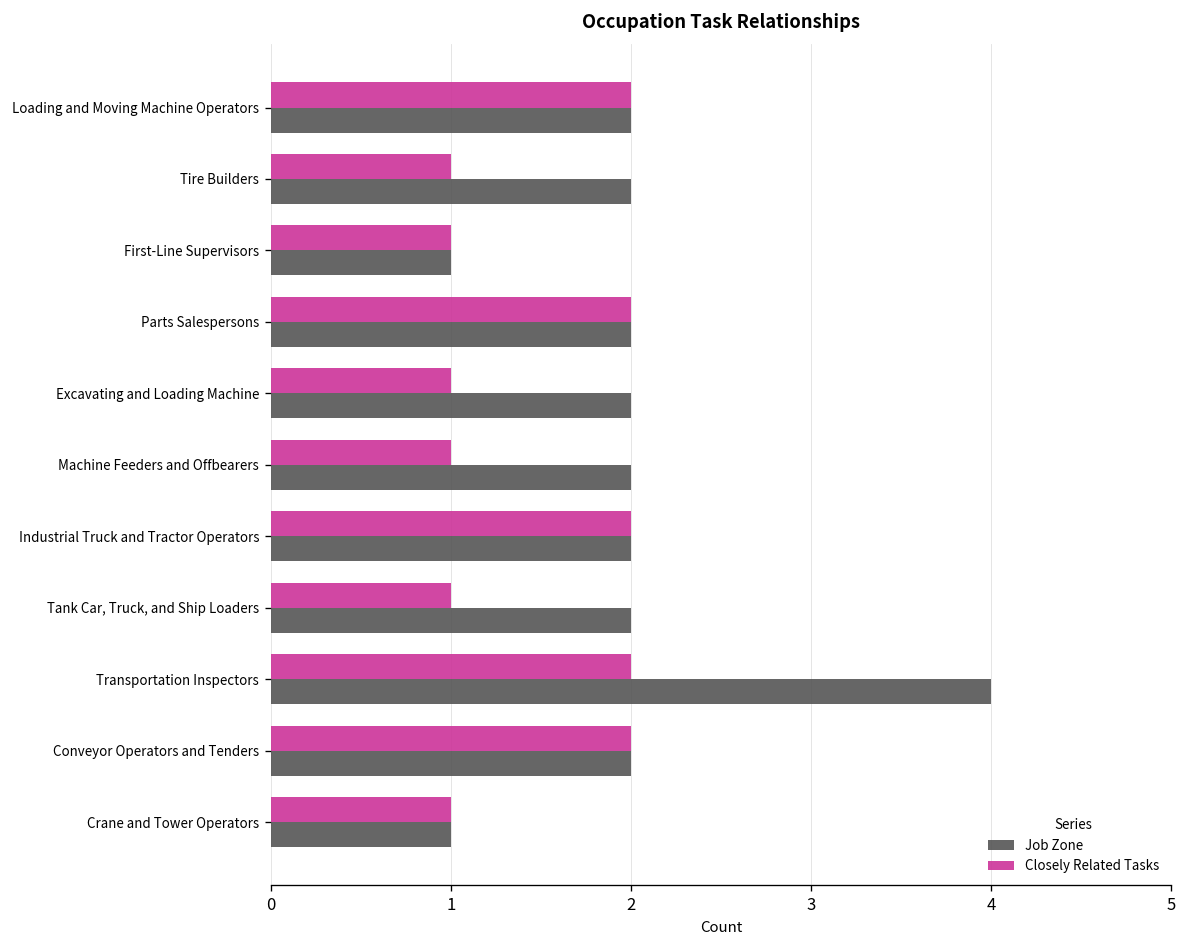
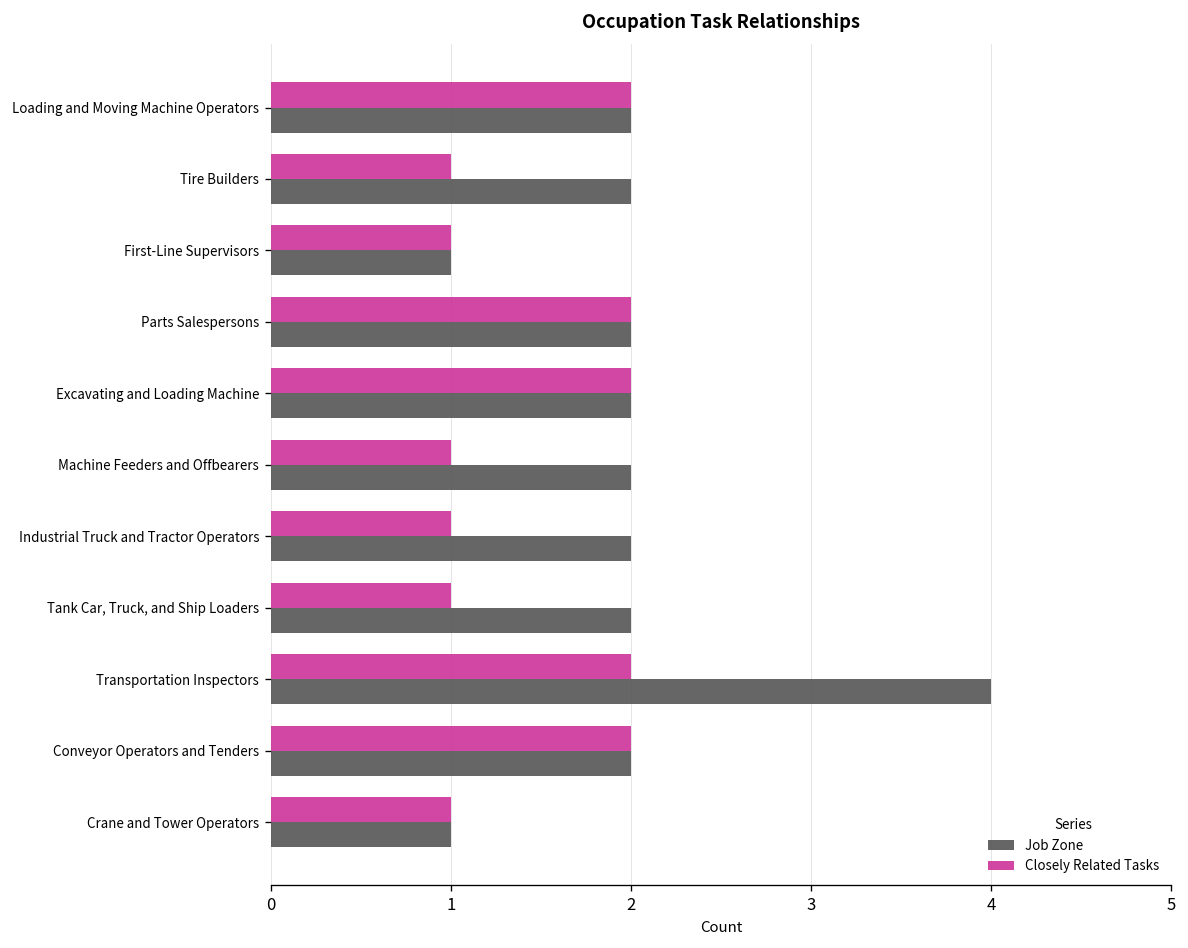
Closely Related Tasks, Excavating and Loading Machine: 1 -> 2
Closely Related Tasks, Industrial Truck and Tractor Operators: 2 -> 1
